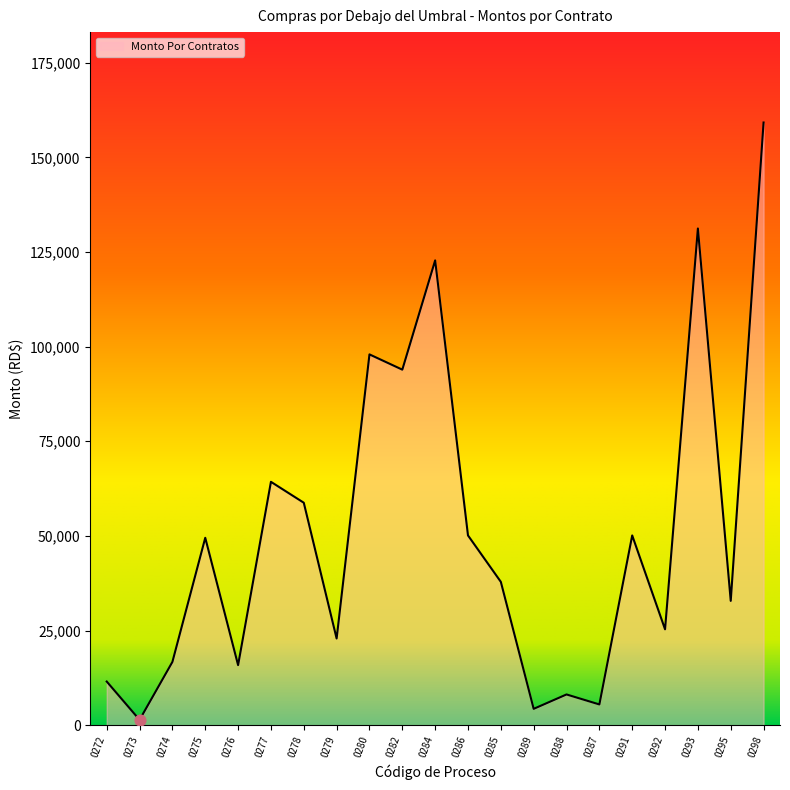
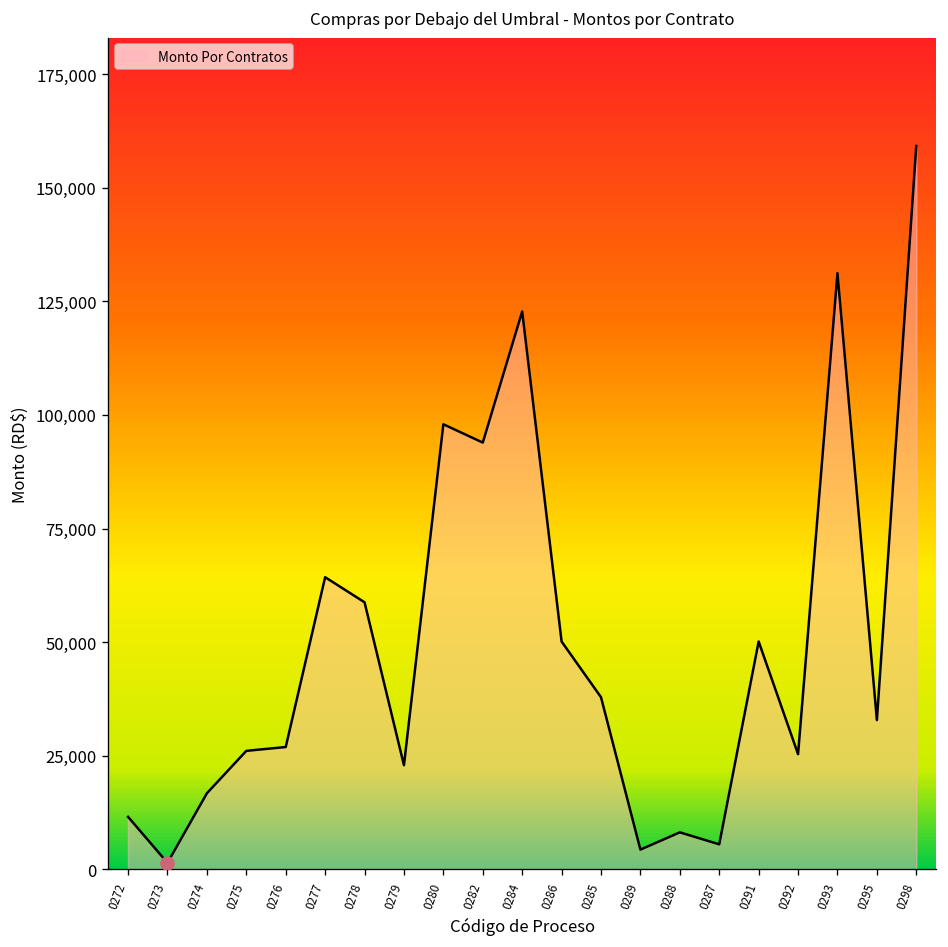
Monto Por Contratos, 0275: 50,000 -> 26,000
Monto Por Contratos, 0276: 16,000 -> 27,000
